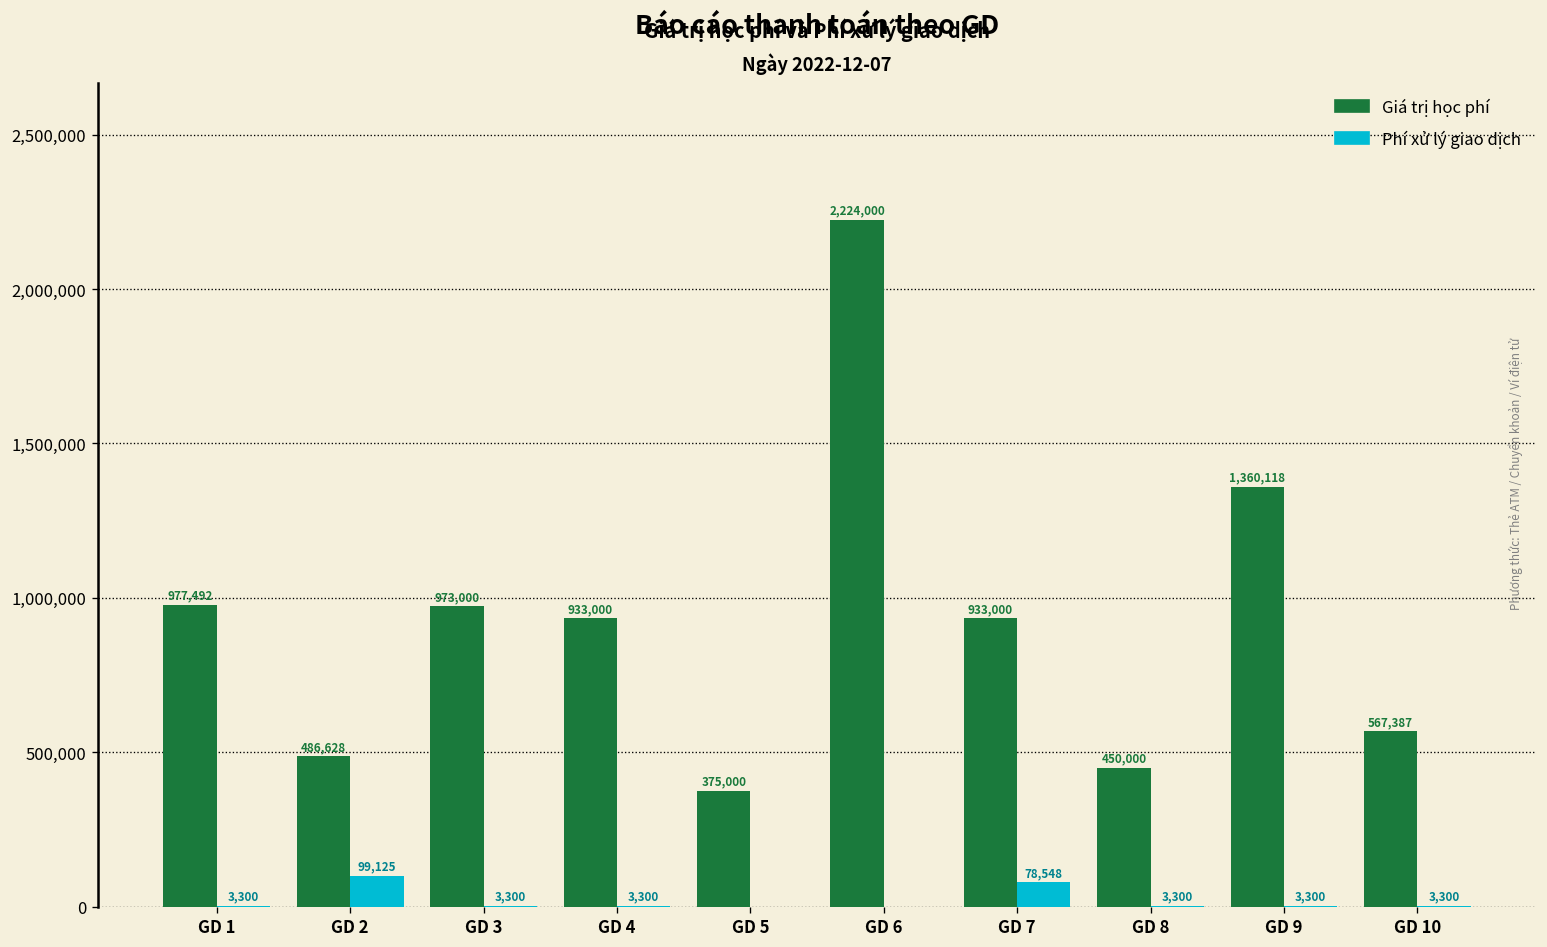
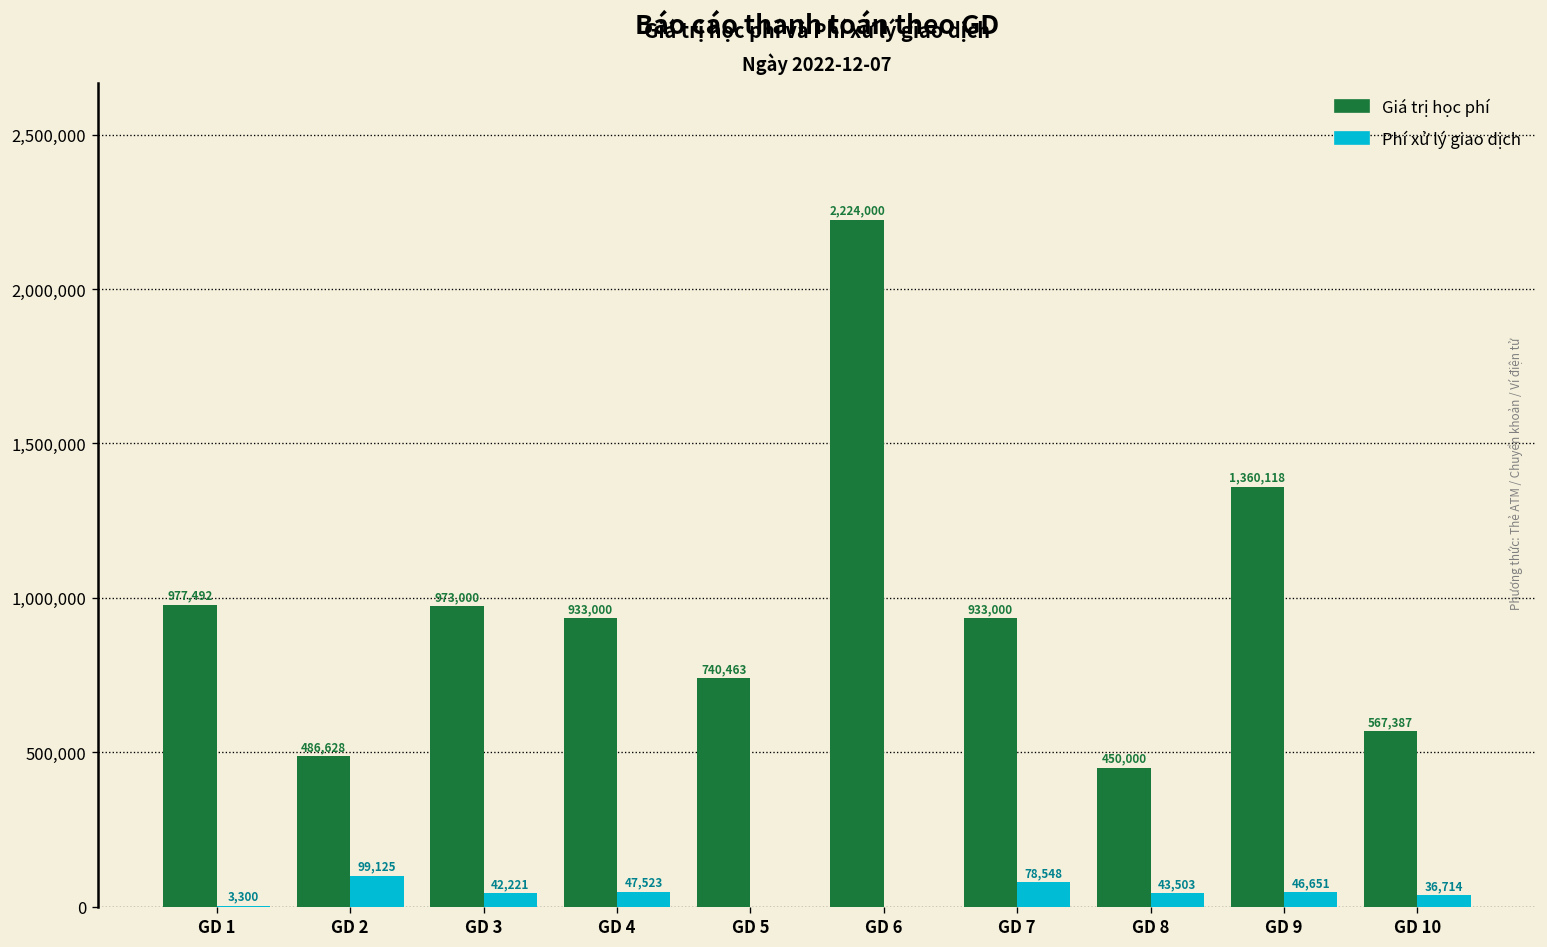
Phí xử lý giao dịch, GD 3: 3,300 -> 42,221
Phí xử lý giao dịch, GD 4: 3,300 -> 47,523
Giá trị học phí, GD 5: 375,000 -> 740,463
Phí xử lý giao dịch, GD 8: 3,300 -> 43,503
Phí xử lý giao dịch, GD 9: 3,300 -> 46,651
Phí xử lý giao dịch, GD 10: 3,300 -> 36,714
